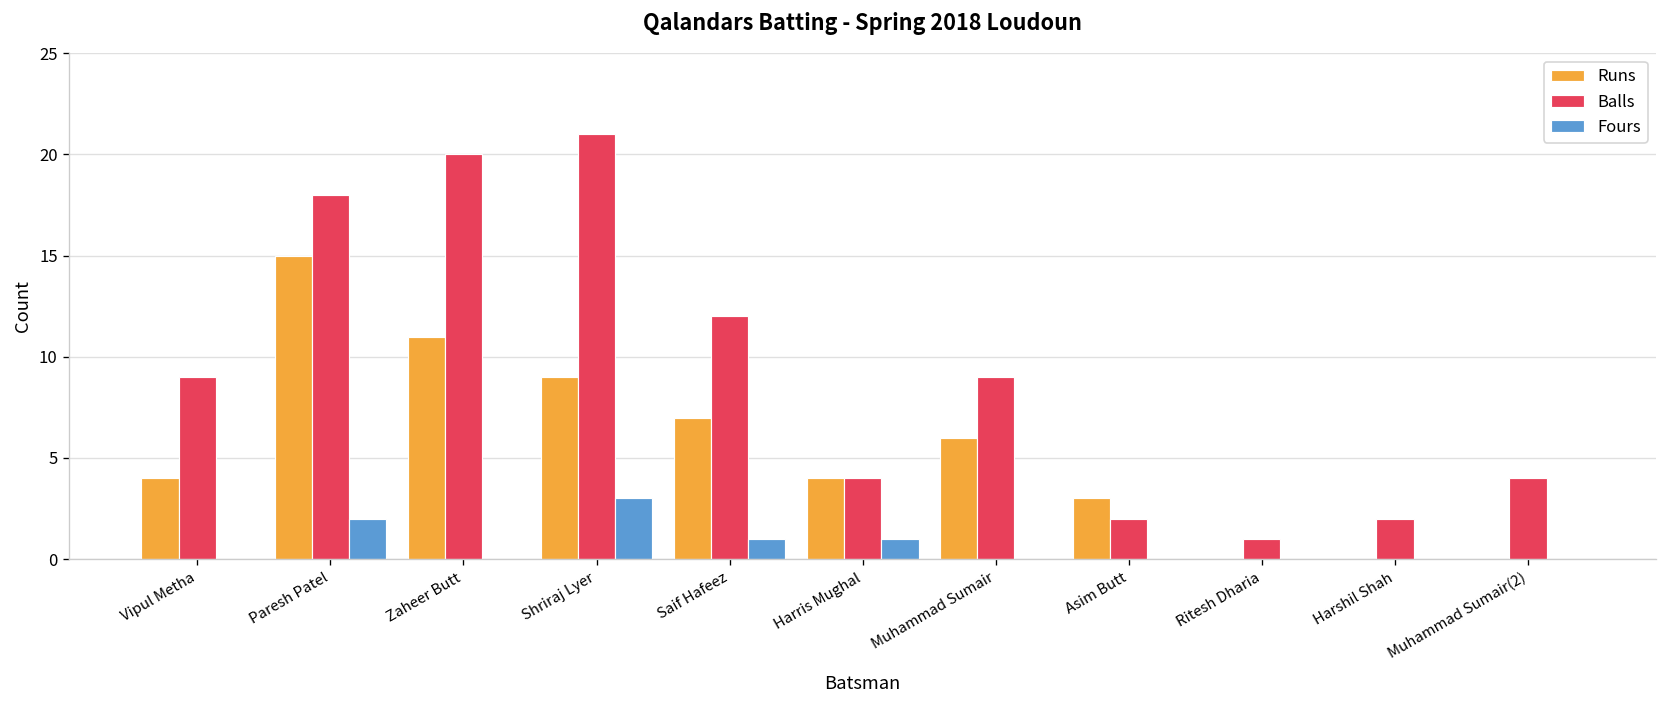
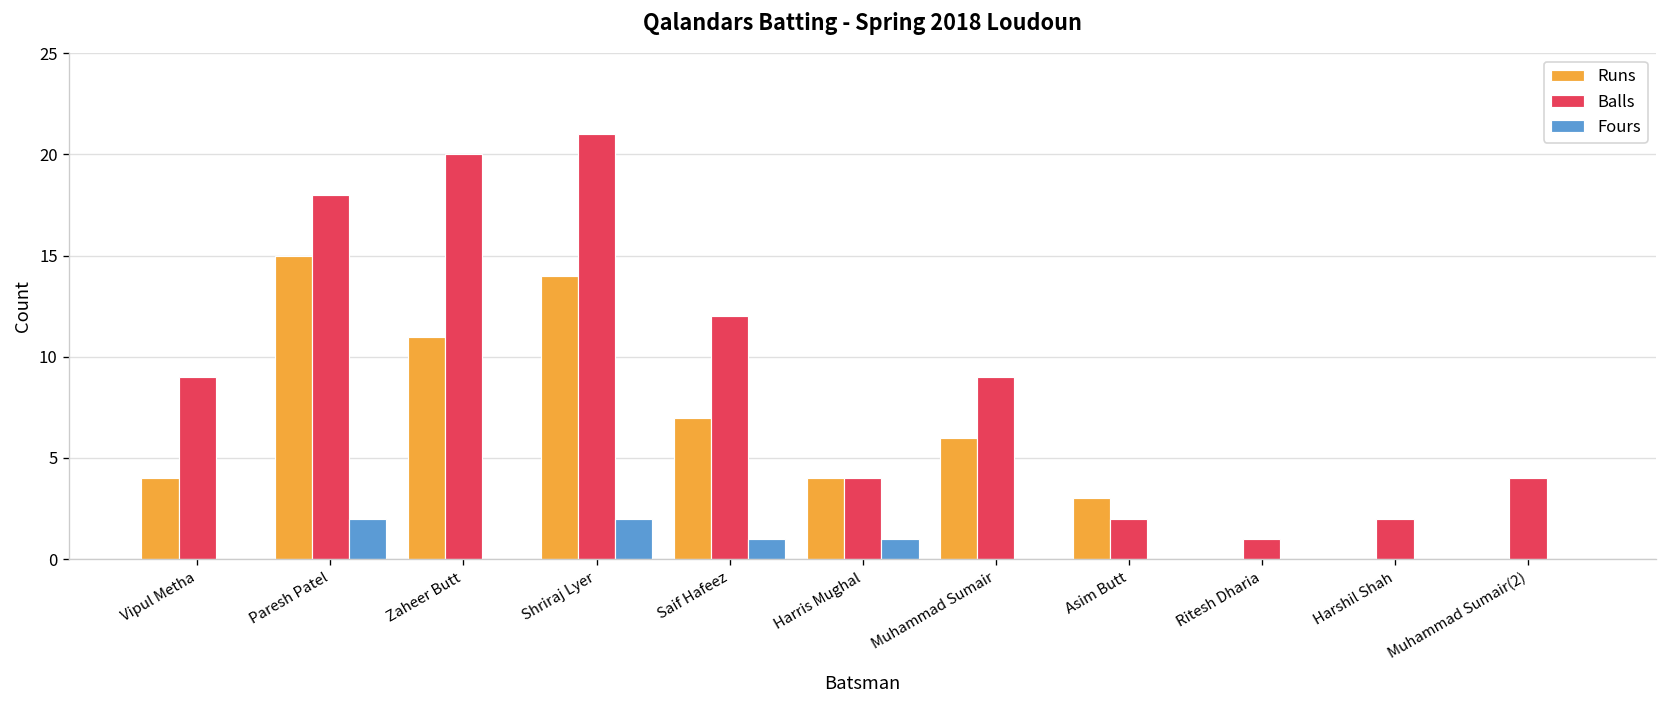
Runs, Shriraj Lyer: 9 -> 14
Fours, Shriraj Lyer: 3 -> 2
